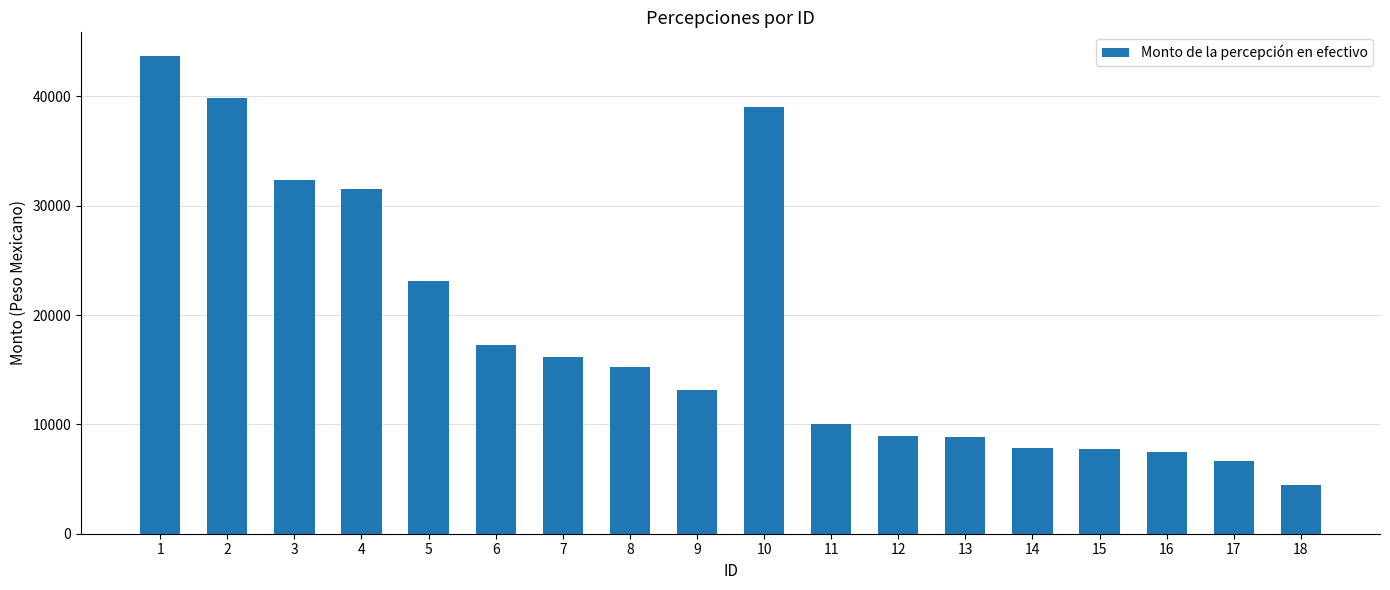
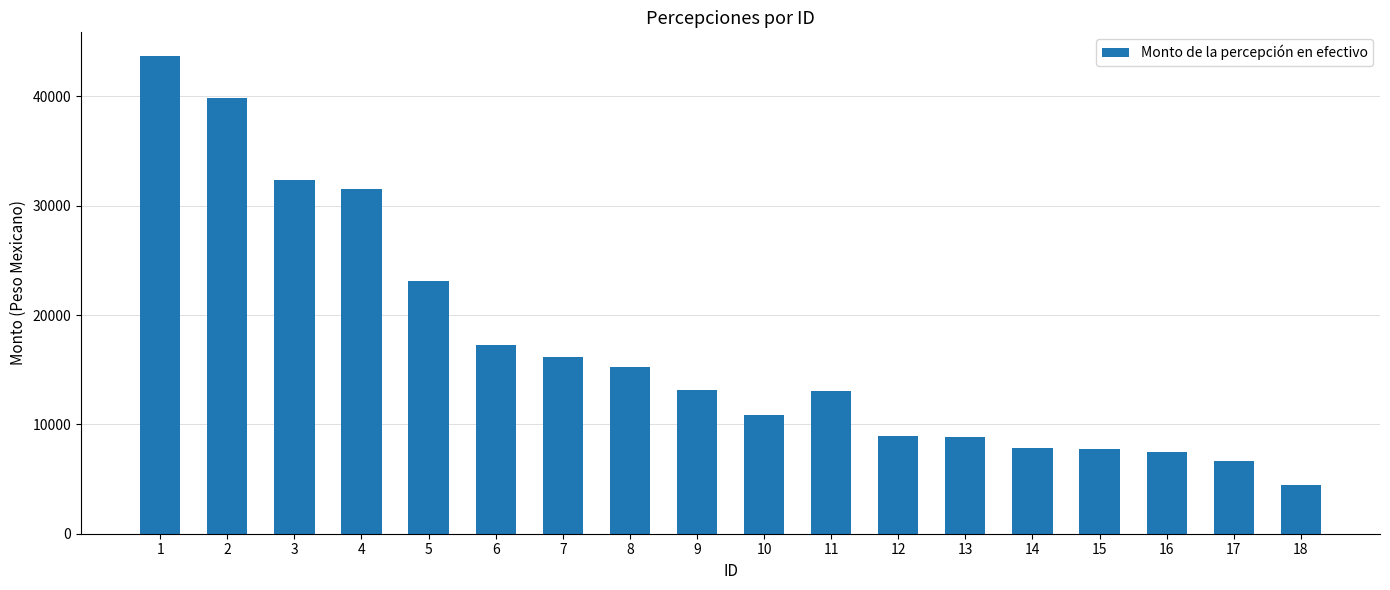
10: 39000 -> 10900
11: 10000 -> 13100
